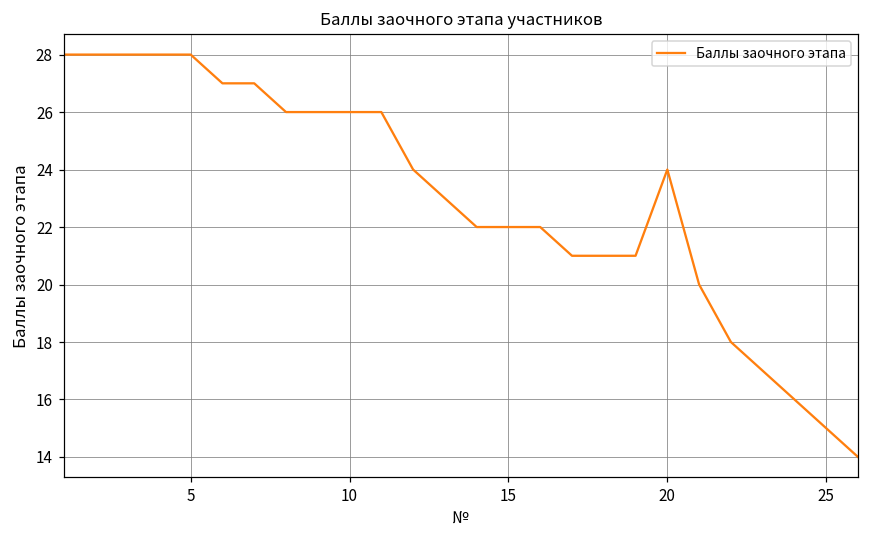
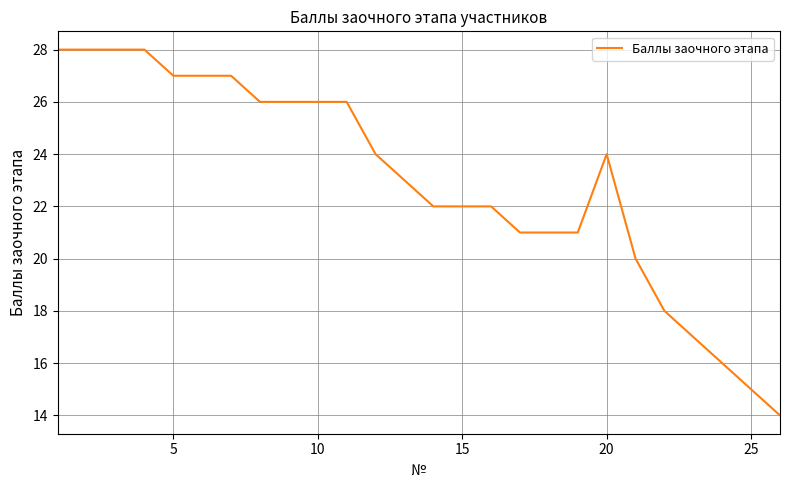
5: 28 -> 27
